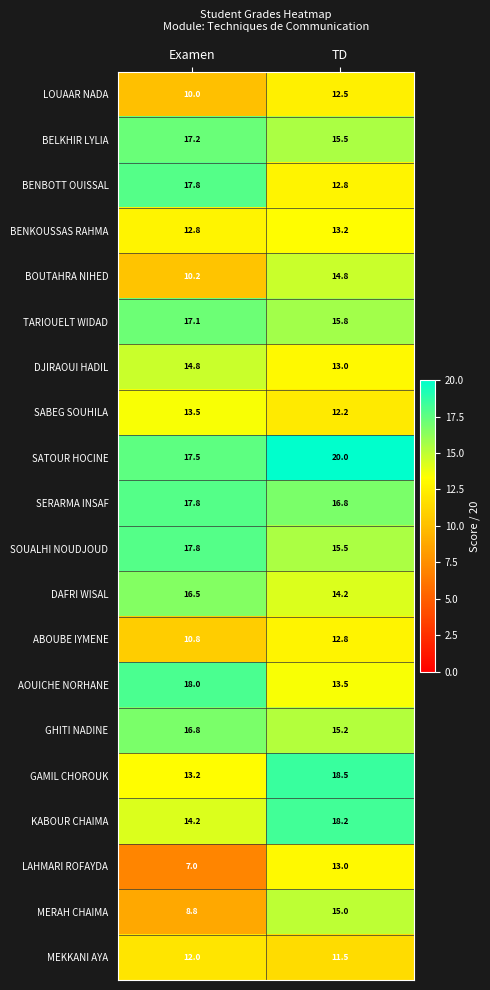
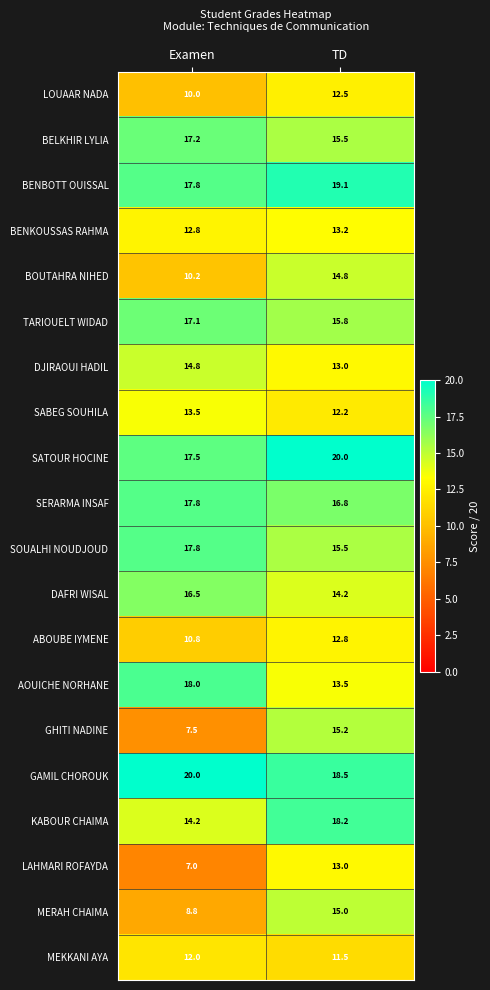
BENBOTT OUISSAL, TD: 12.8 -> 19.1
GHITI NADINE, Examen: 16.8 -> 7.5
GAMIL CHOROUK, Examen: 13.2 -> 20.0
